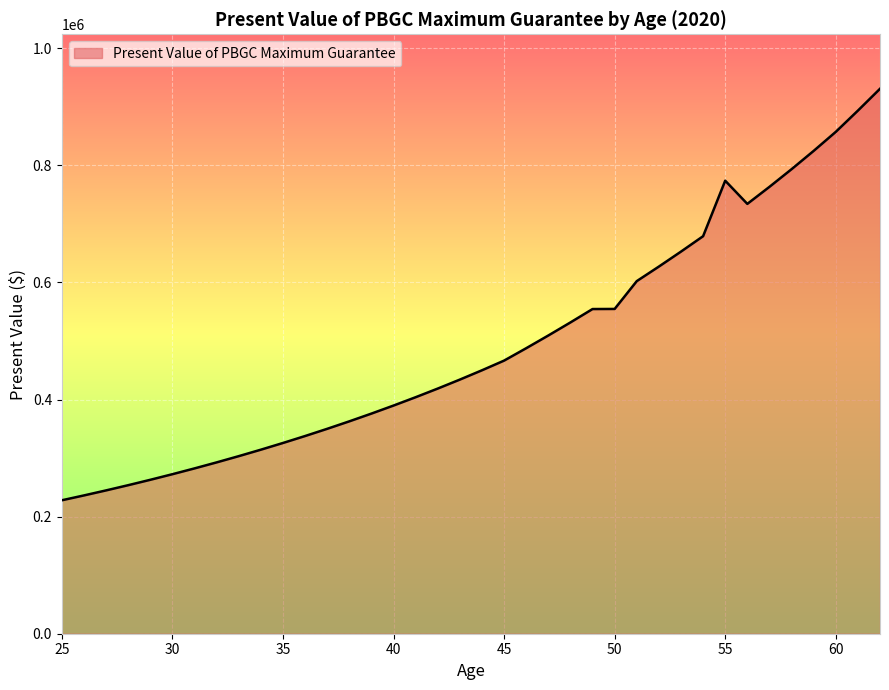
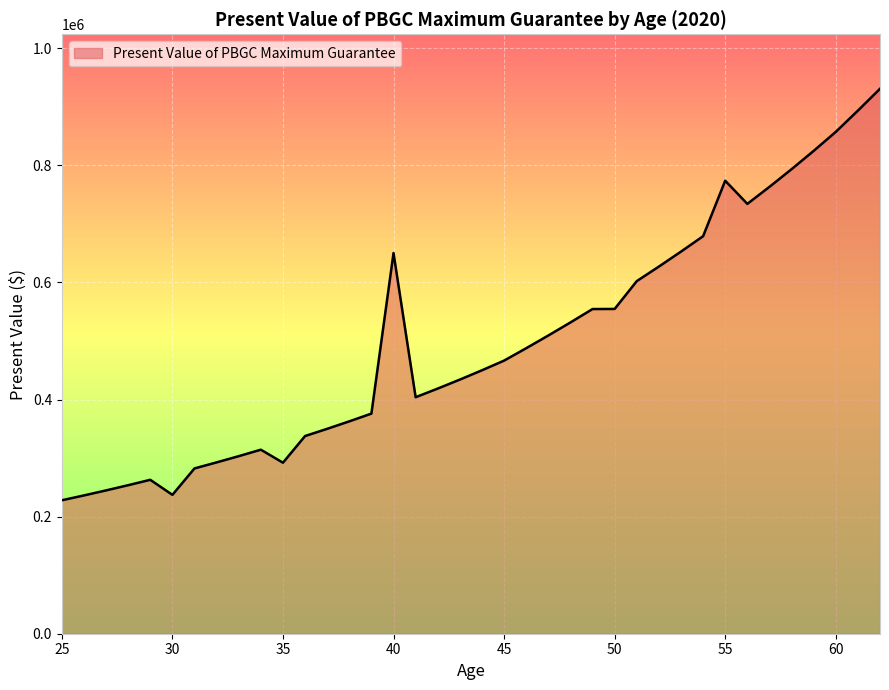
30: 270000 -> 240000
35: 330000 -> 290000
40: 390000 -> 650000
